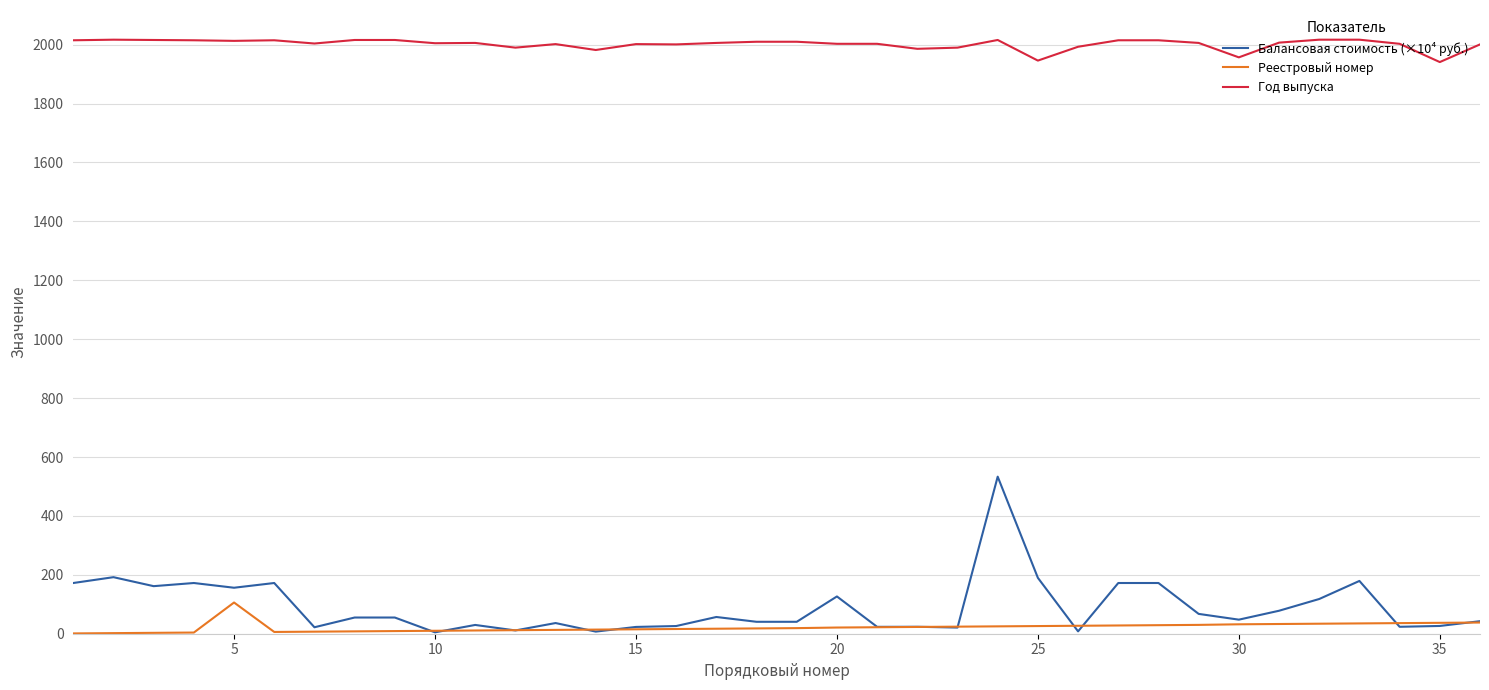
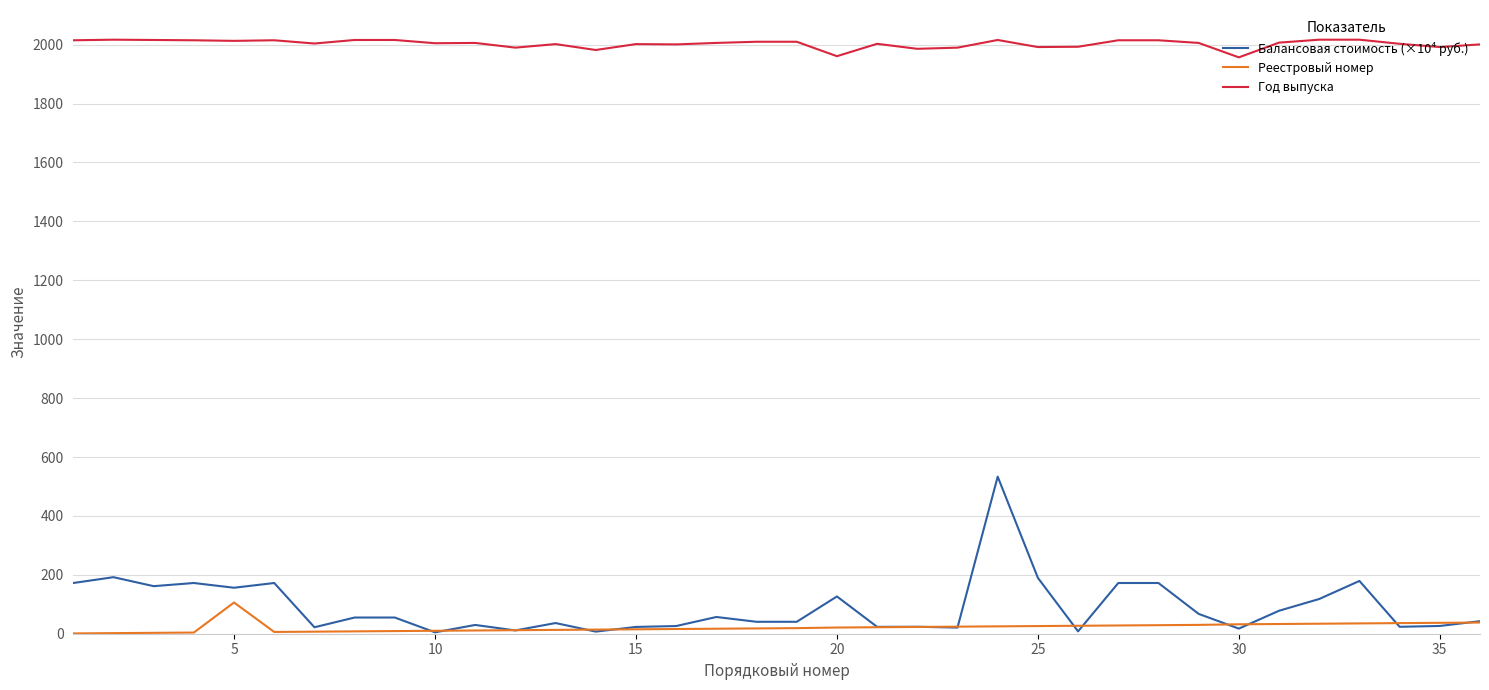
Год выпуска, 20: 2000 -> 1960
Год выпуска, 25: 1950 -> 1990
Балансовая стоимость (×10⁴ руб.), 30: 50 -> 20
Год выпуска, 35: 1940 -> 1990
